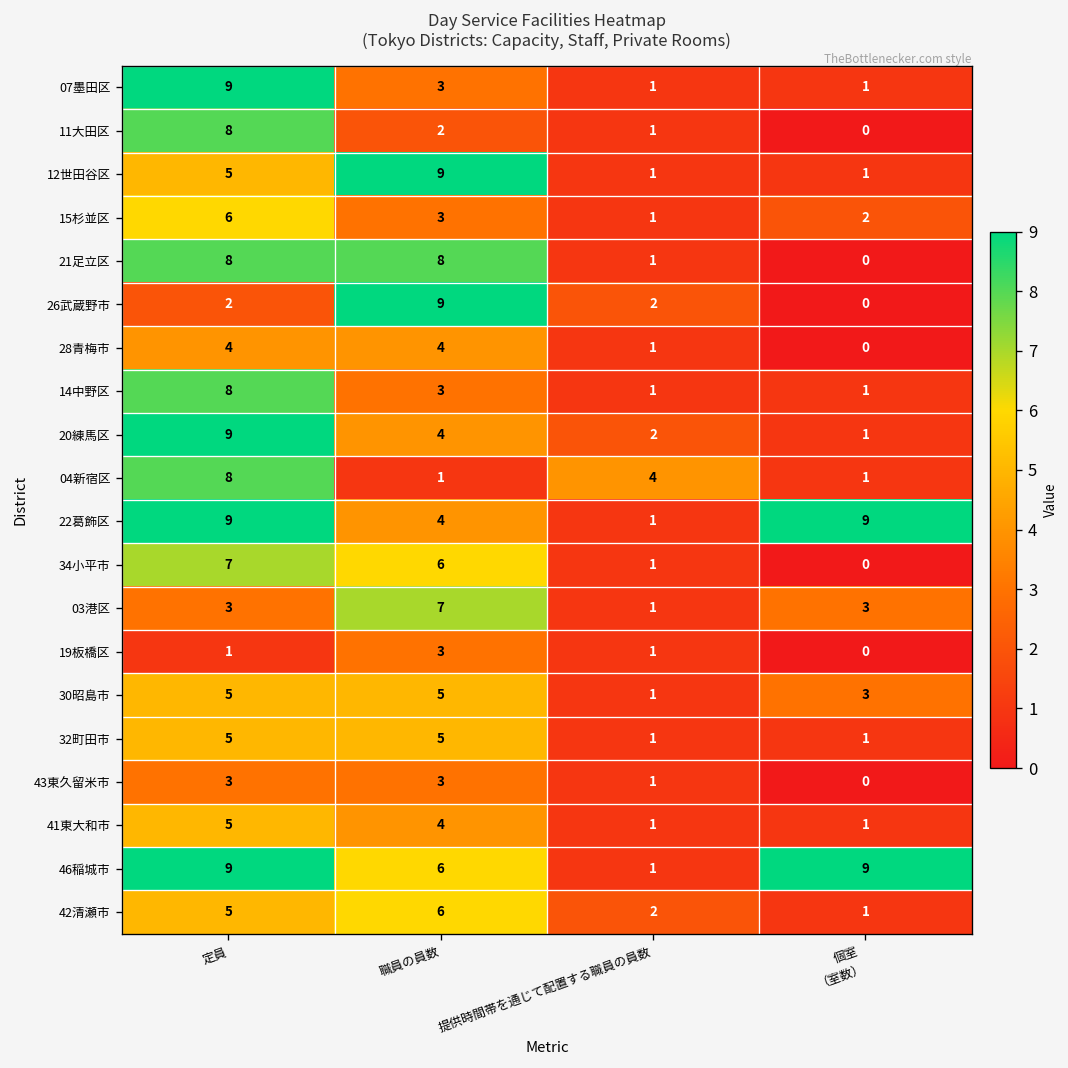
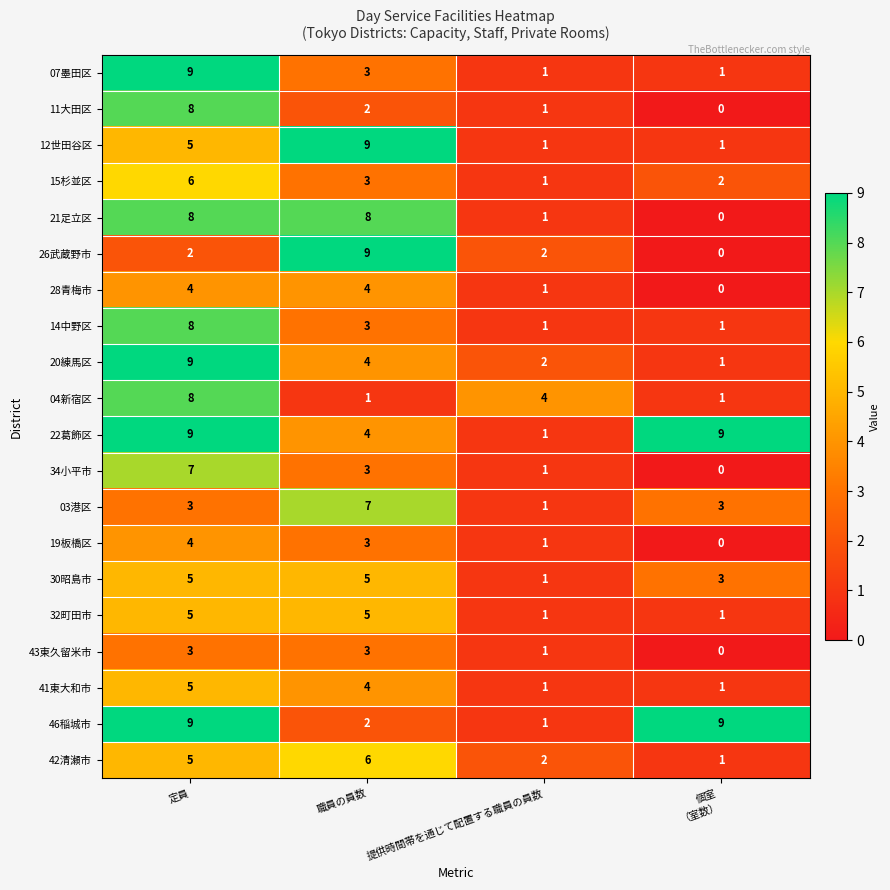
34小平市, 職員の員数: 6 -> 3
19板橋区, 定員: 1 -> 4
46稲城市, 職員の員数: 6 -> 2
